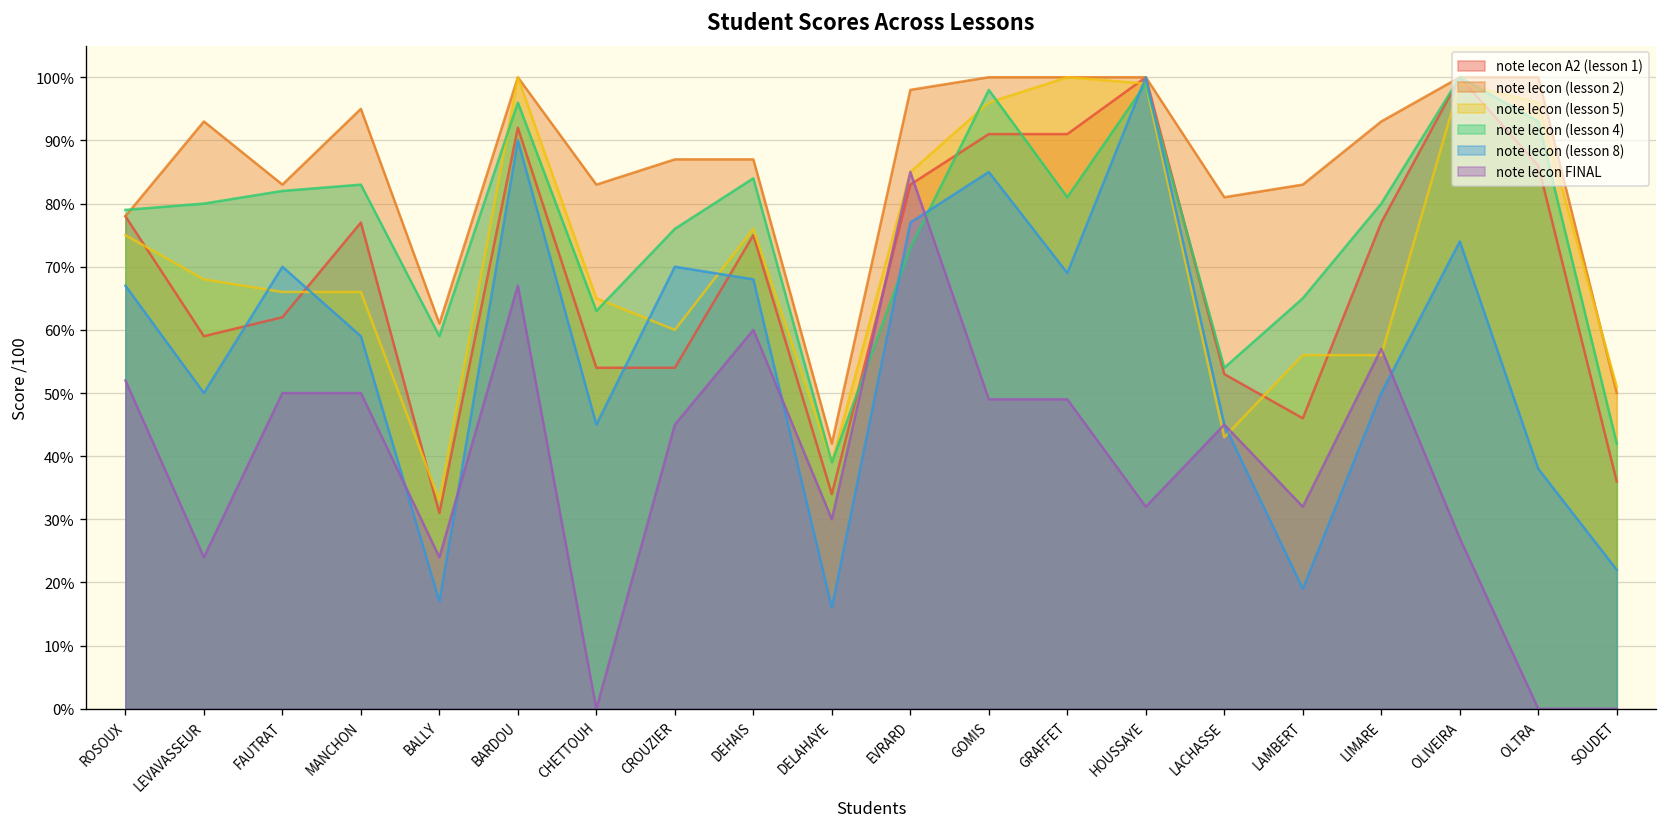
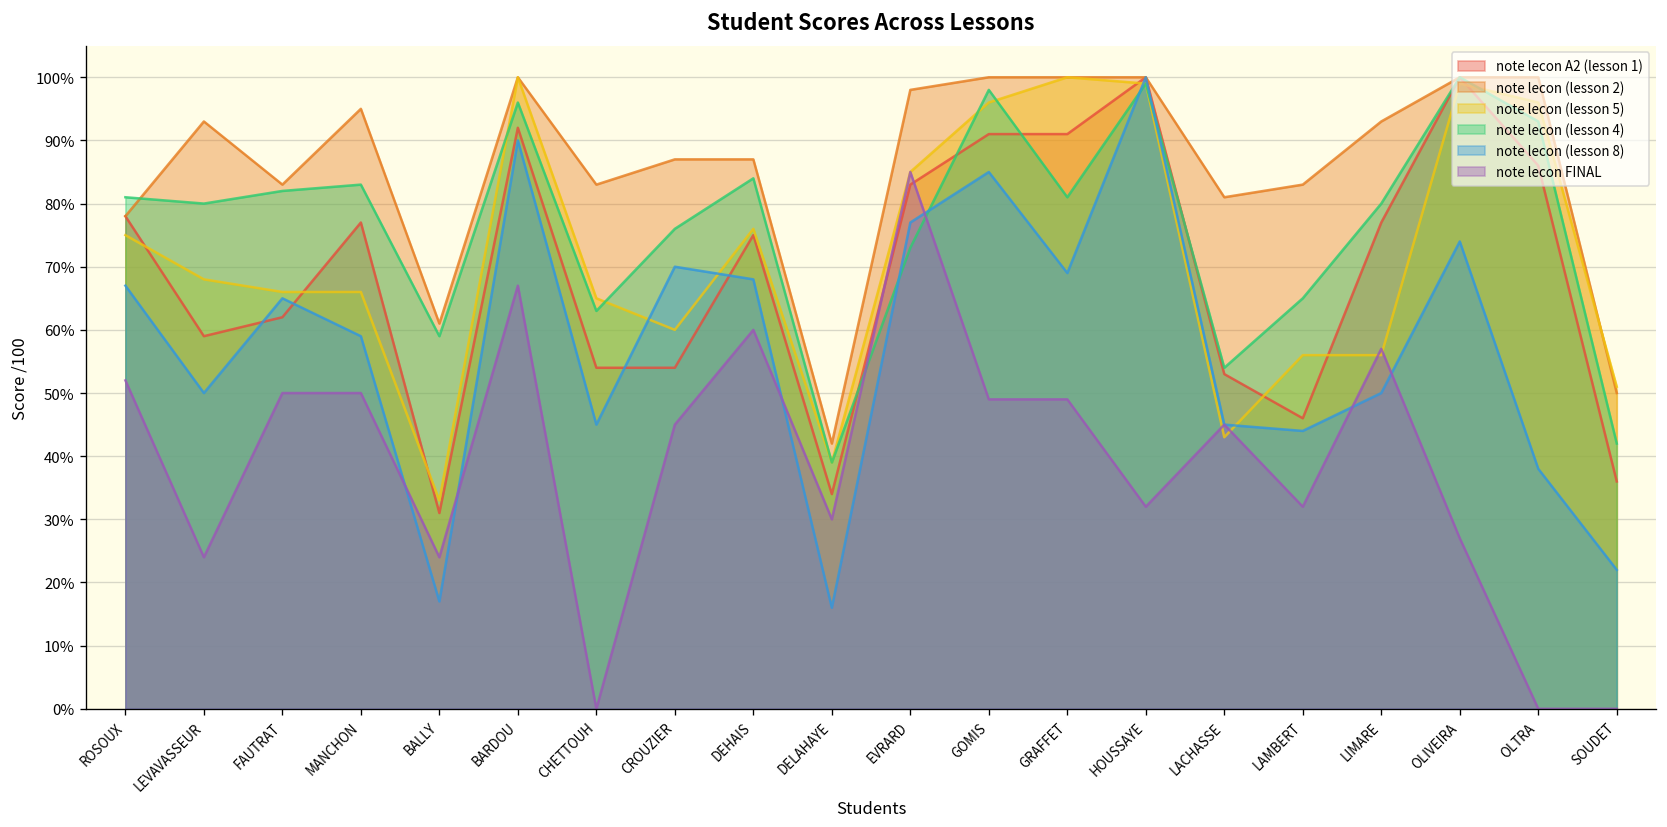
note lecon (lesson 4), ROSOUX: 79% -> 81%
note lecon (lesson 8), FAUTRAT: 70% -> 65%
note lecon (lesson 8), LAMBERT: 19% -> 44%
